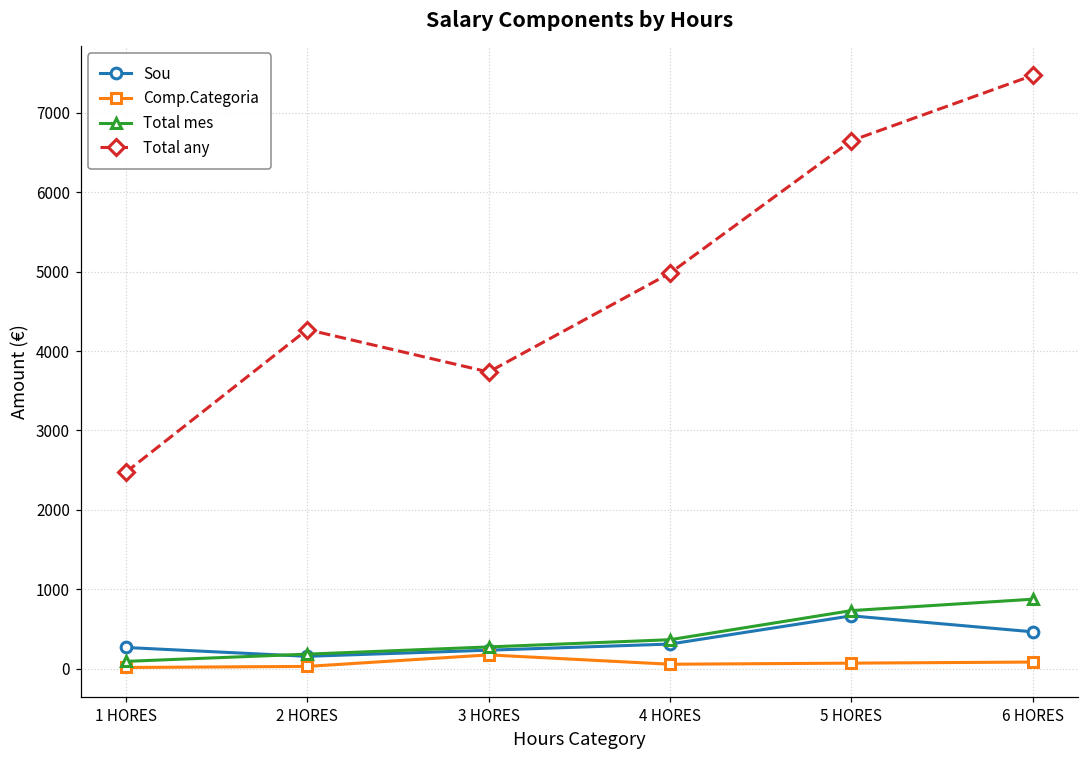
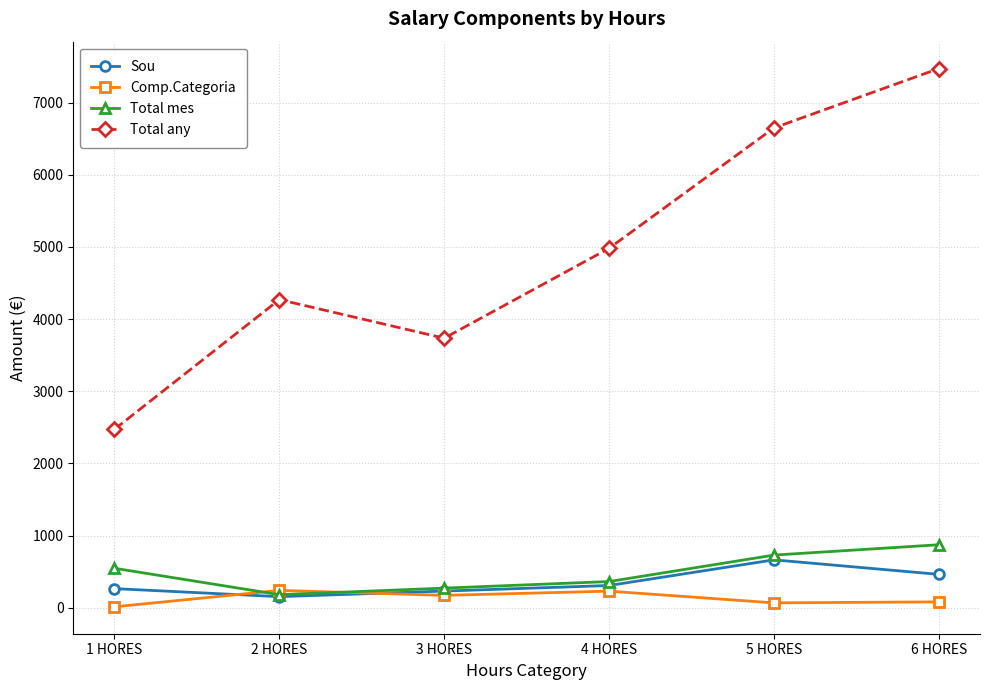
Total mes, 1 HORES: 100 -> 500
Comp.Categoria, 2 HORES: 0 -> 200
Comp.Categoria, 4 HORES: 100 -> 200
